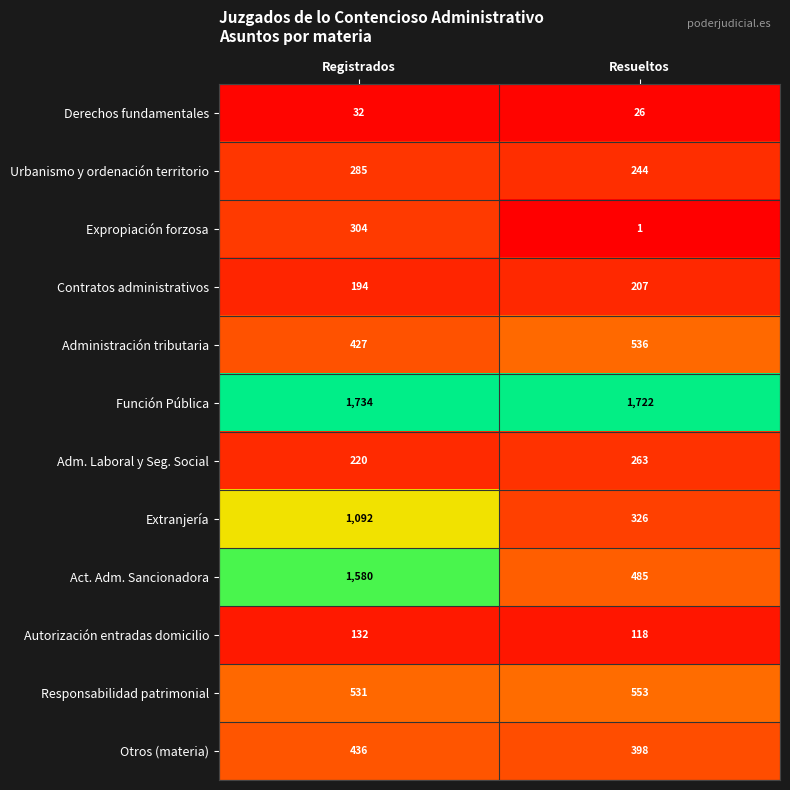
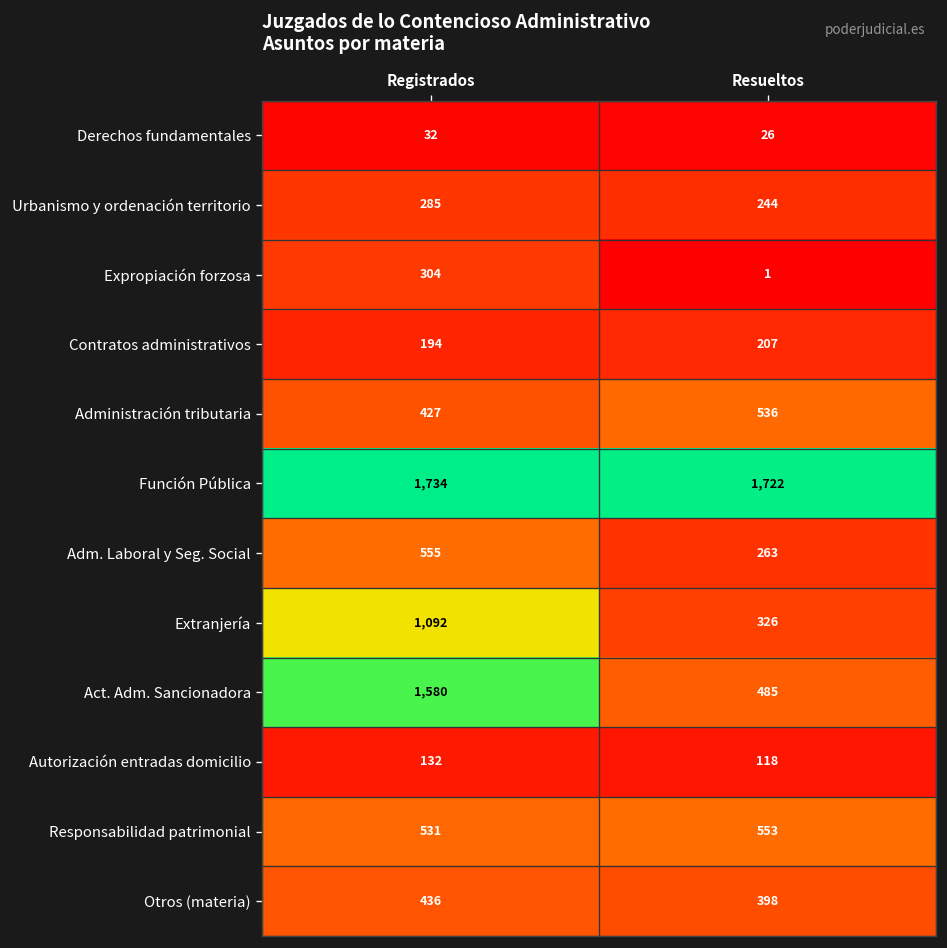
Adm. Laboral y Seg. Social, Registrados: 220 -> 555
